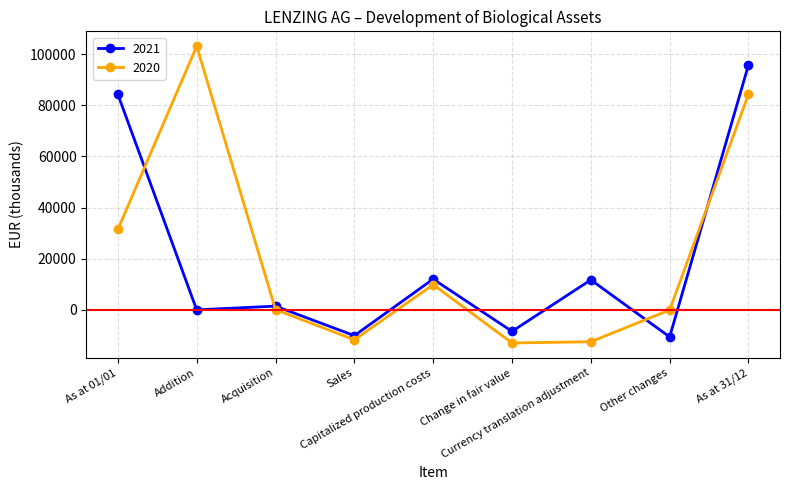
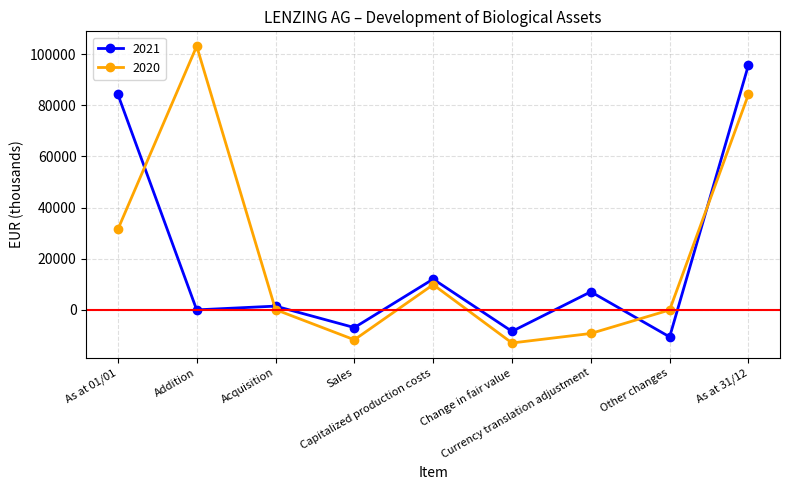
2021, Sales: -10000 -> -7000
2021, Currency translation adjustment: 12000 -> 7000
2020, Currency translation adjustment: -12000 -> -9000
